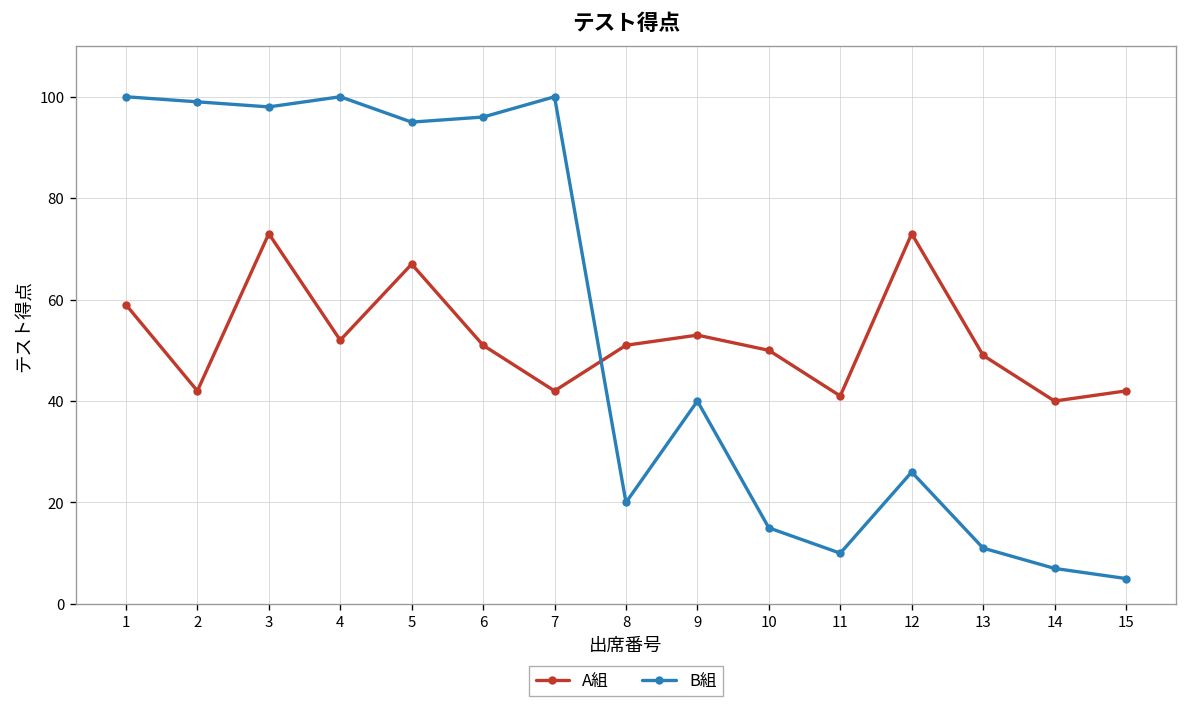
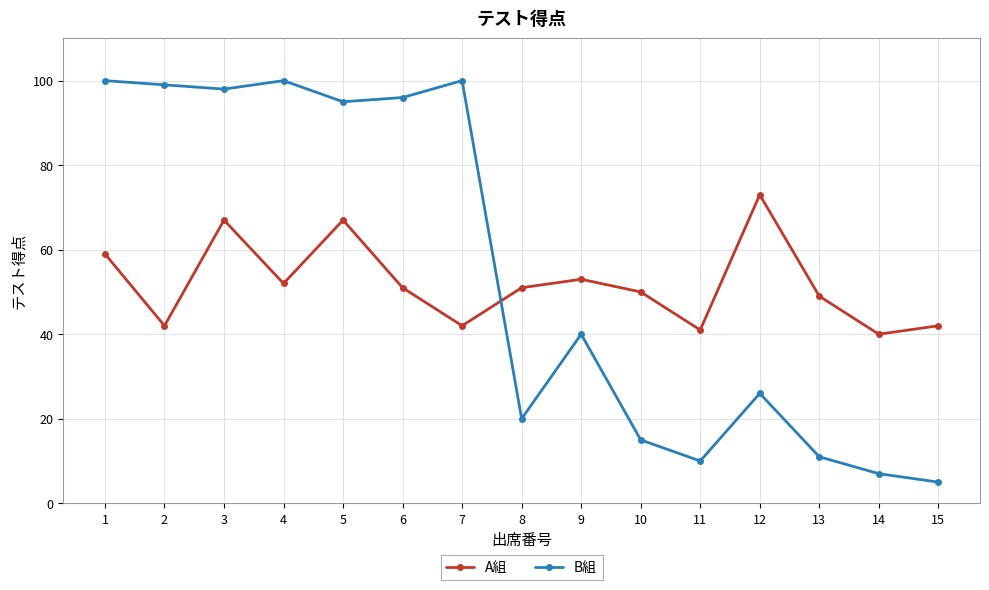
A組, 3: 73 -> 67
